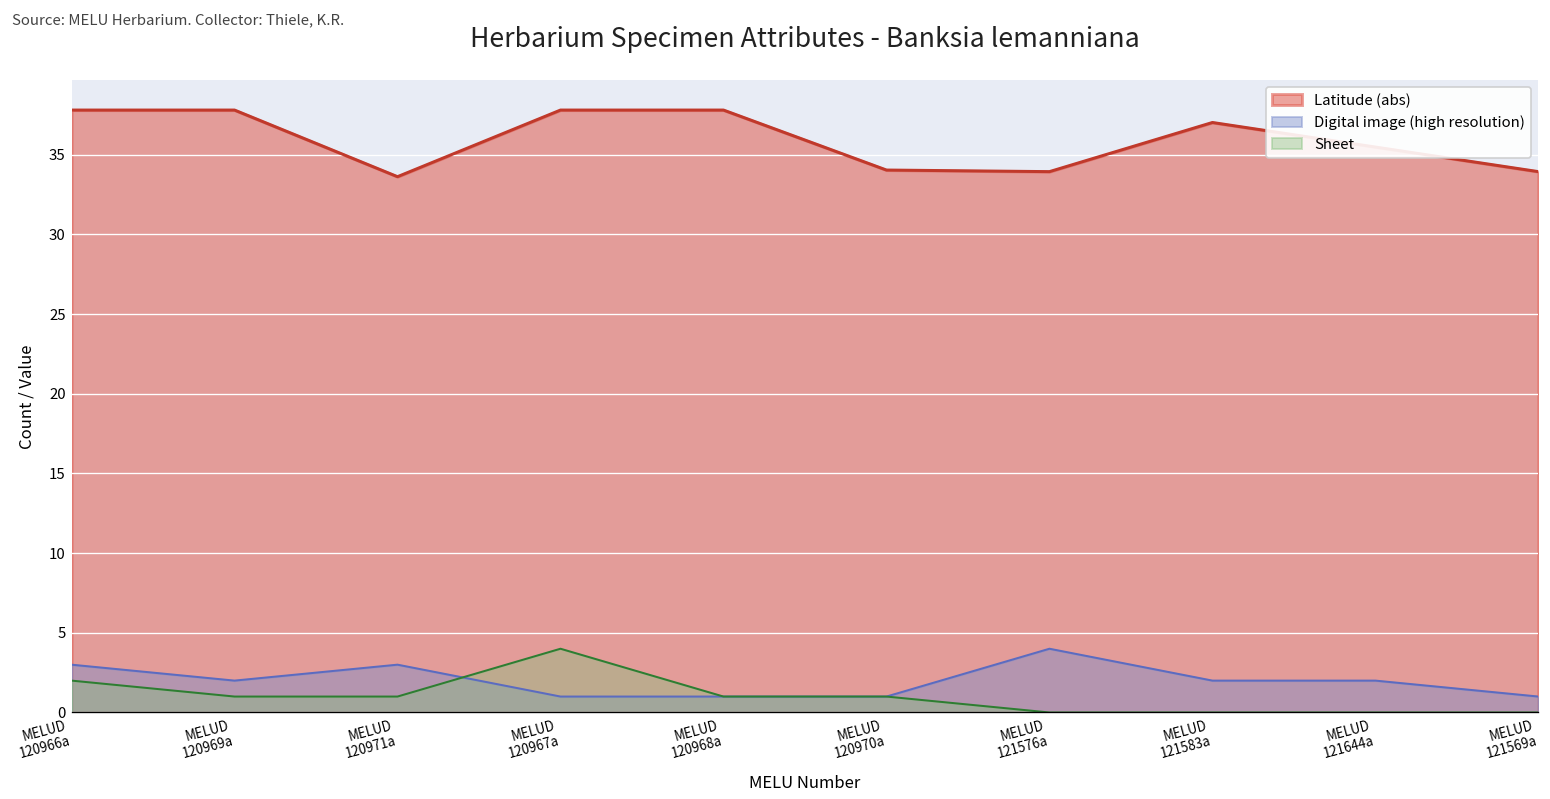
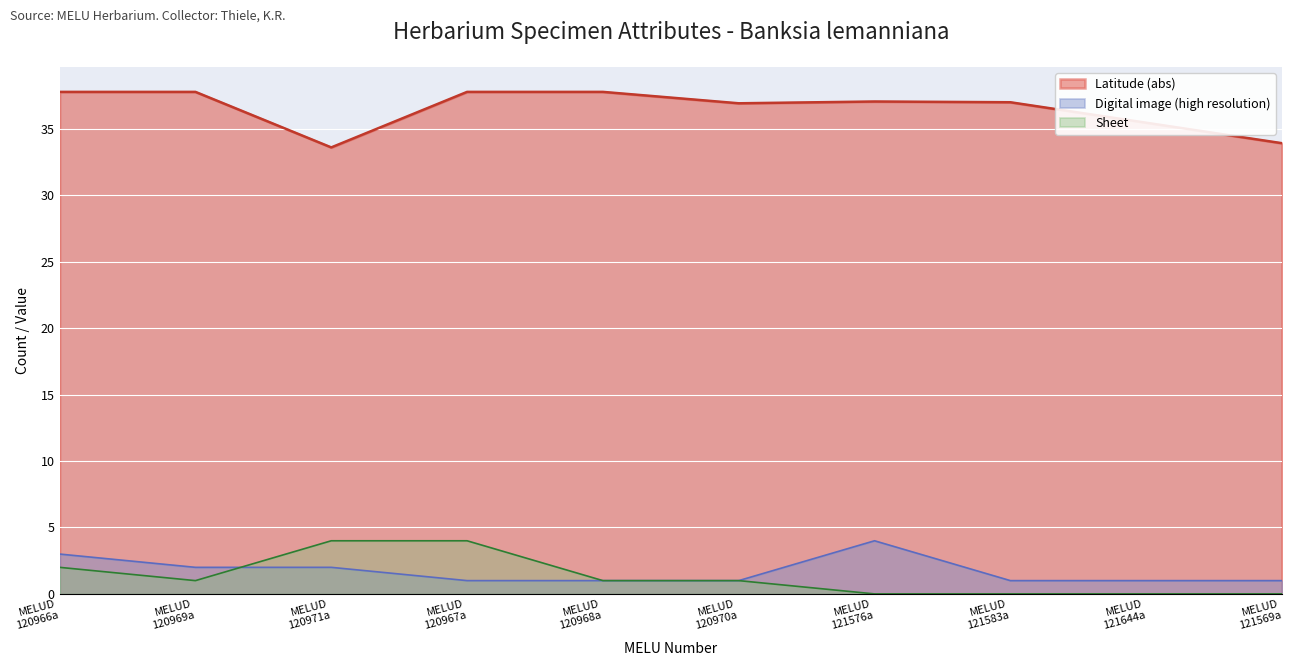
Digital image (high resolution), MELUD 120971a: 3 -> 2
Sheet, MELUD 120971a: 1 -> 4
Latitude (abs), MELUD 120970a: 34.0 -> 36.9
Latitude (abs), MELUD 121576a: 33.9 -> 37.1
Digital image (high resolution), MELUD 121583a: 2 -> 1
Digital image (high resolution), MELUD 121644a: 2 -> 1
